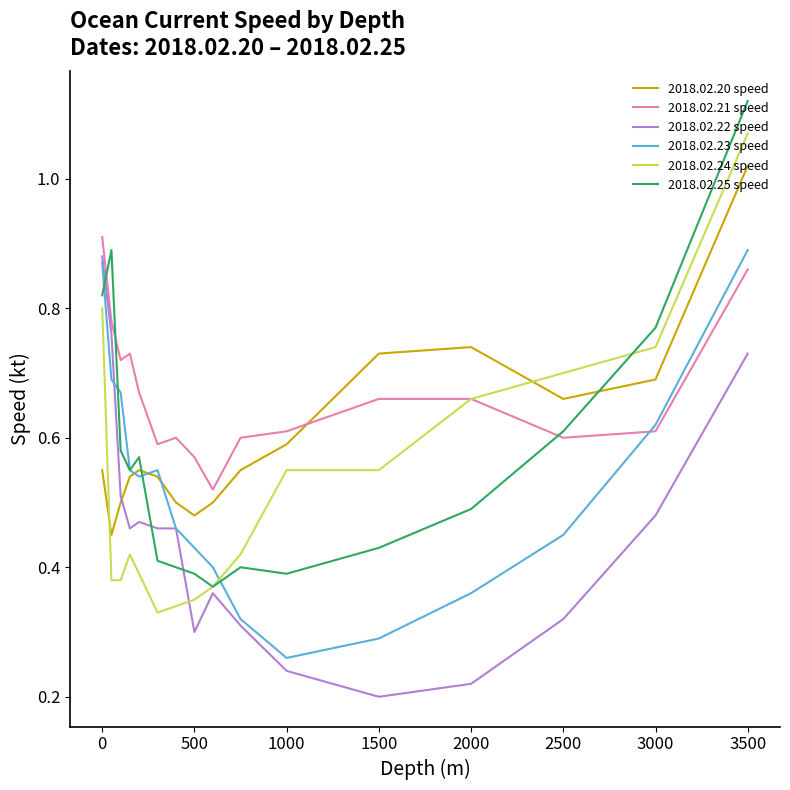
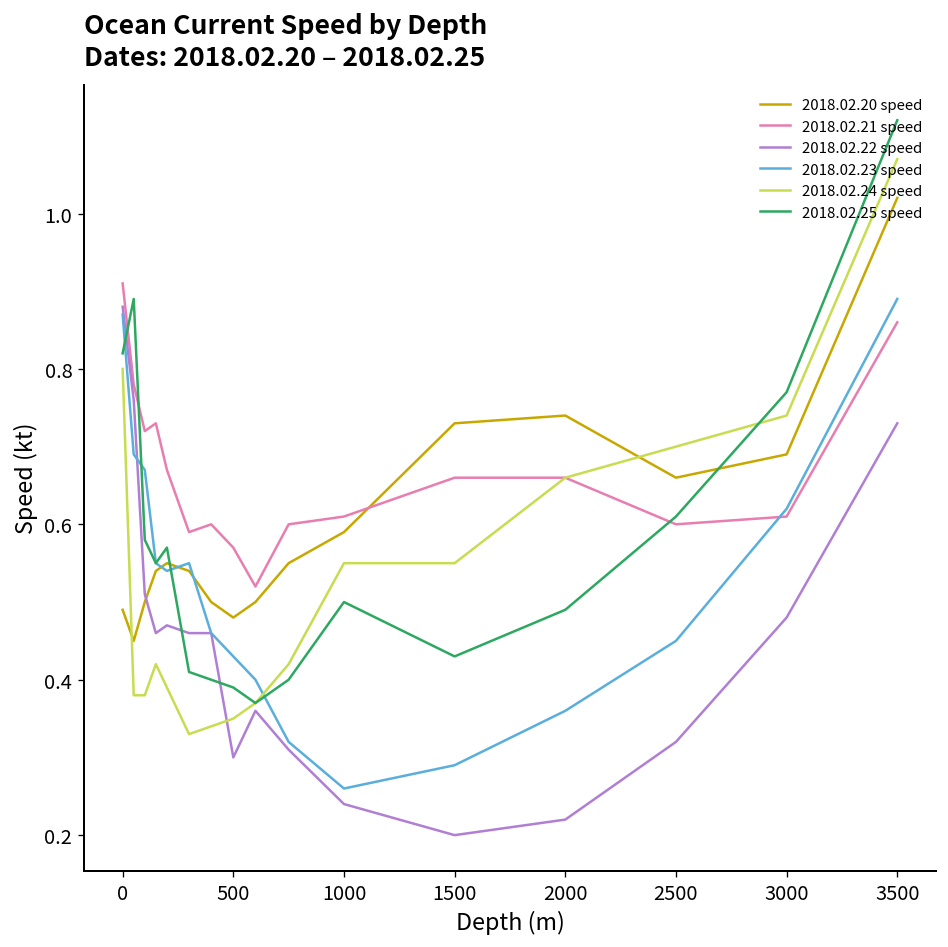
2018.02.20 speed, 0: 0.55 -> 0.49
2018.02.25 speed, 1000: 0.39 -> 0.50
